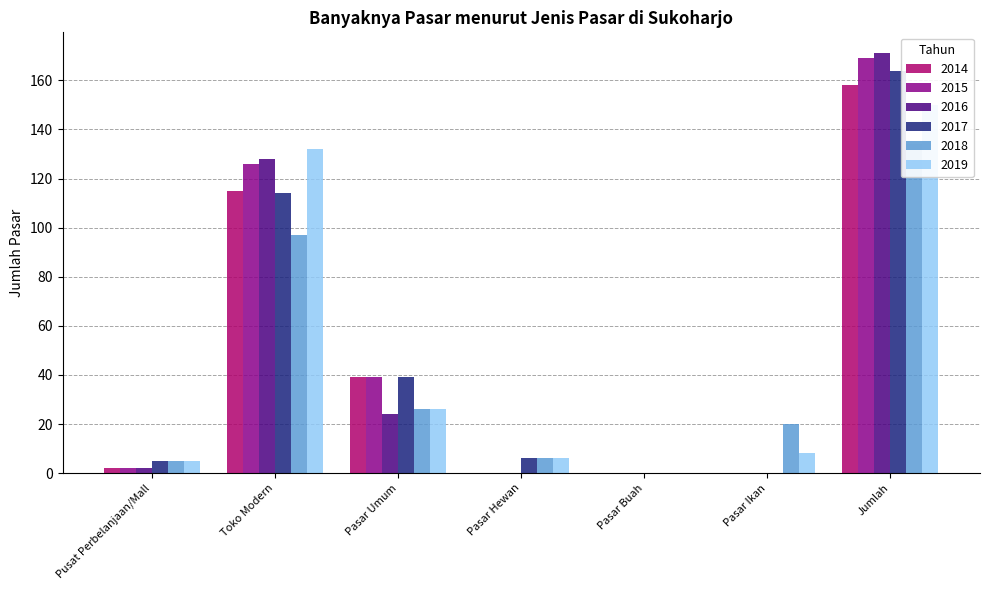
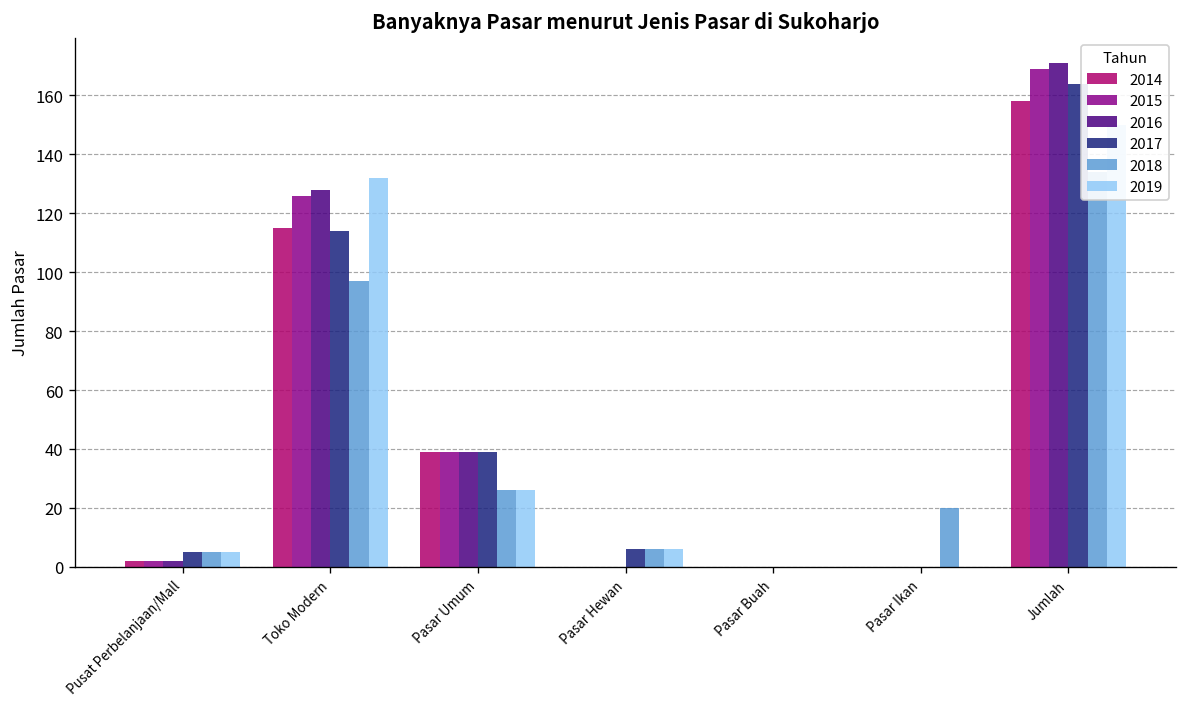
2016, Pasar Umum: 24 -> 39
2019, Pasar Ikan: 8 -> 0
